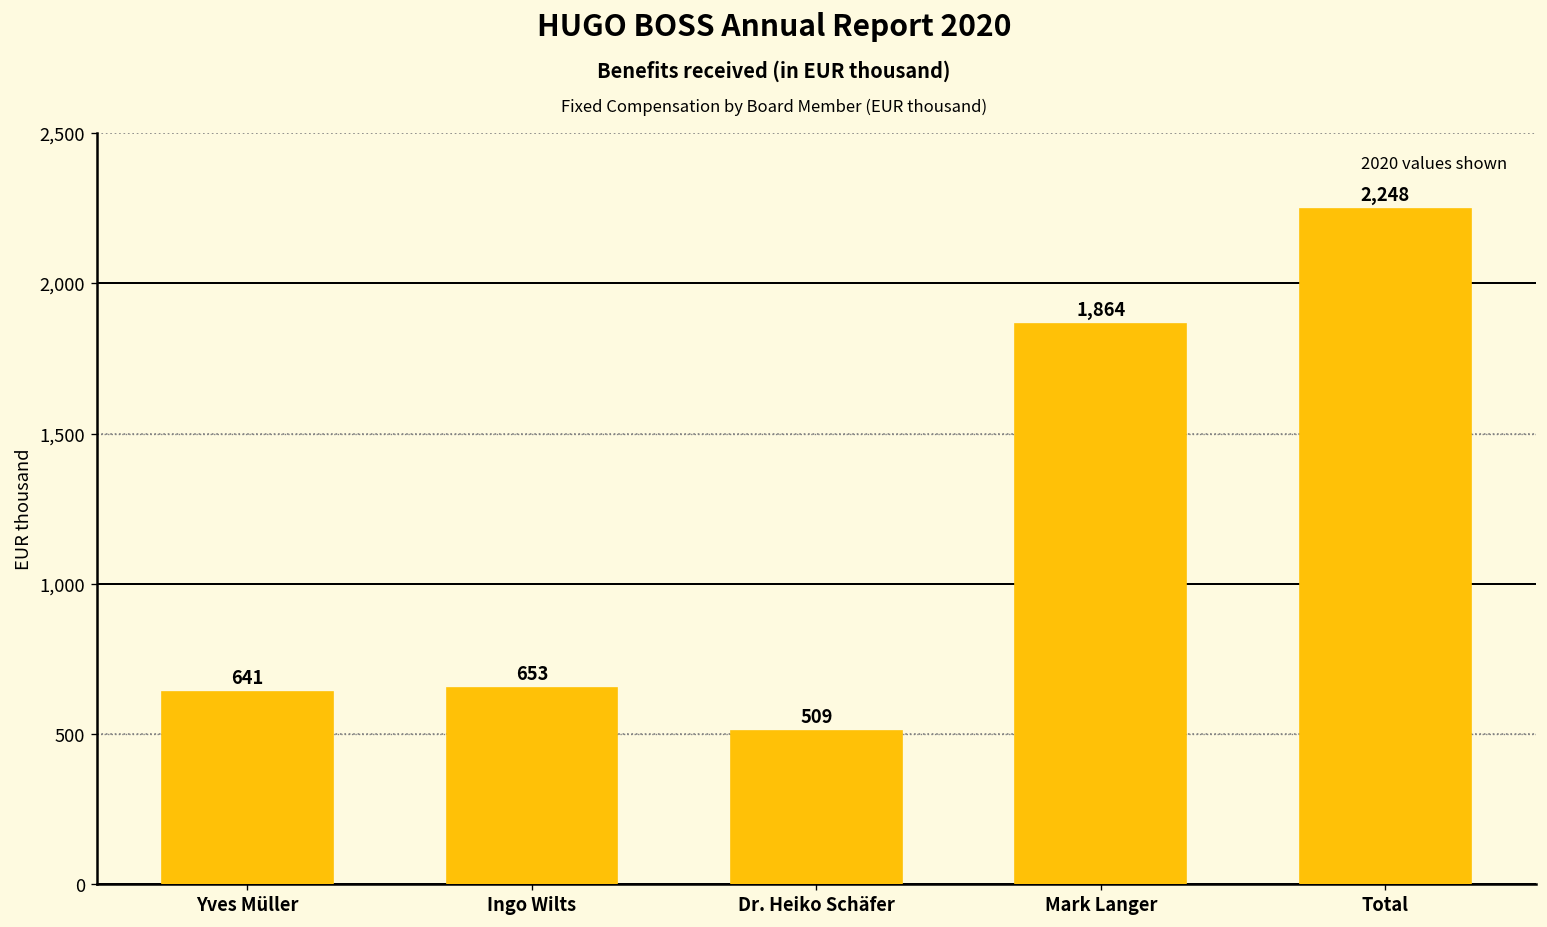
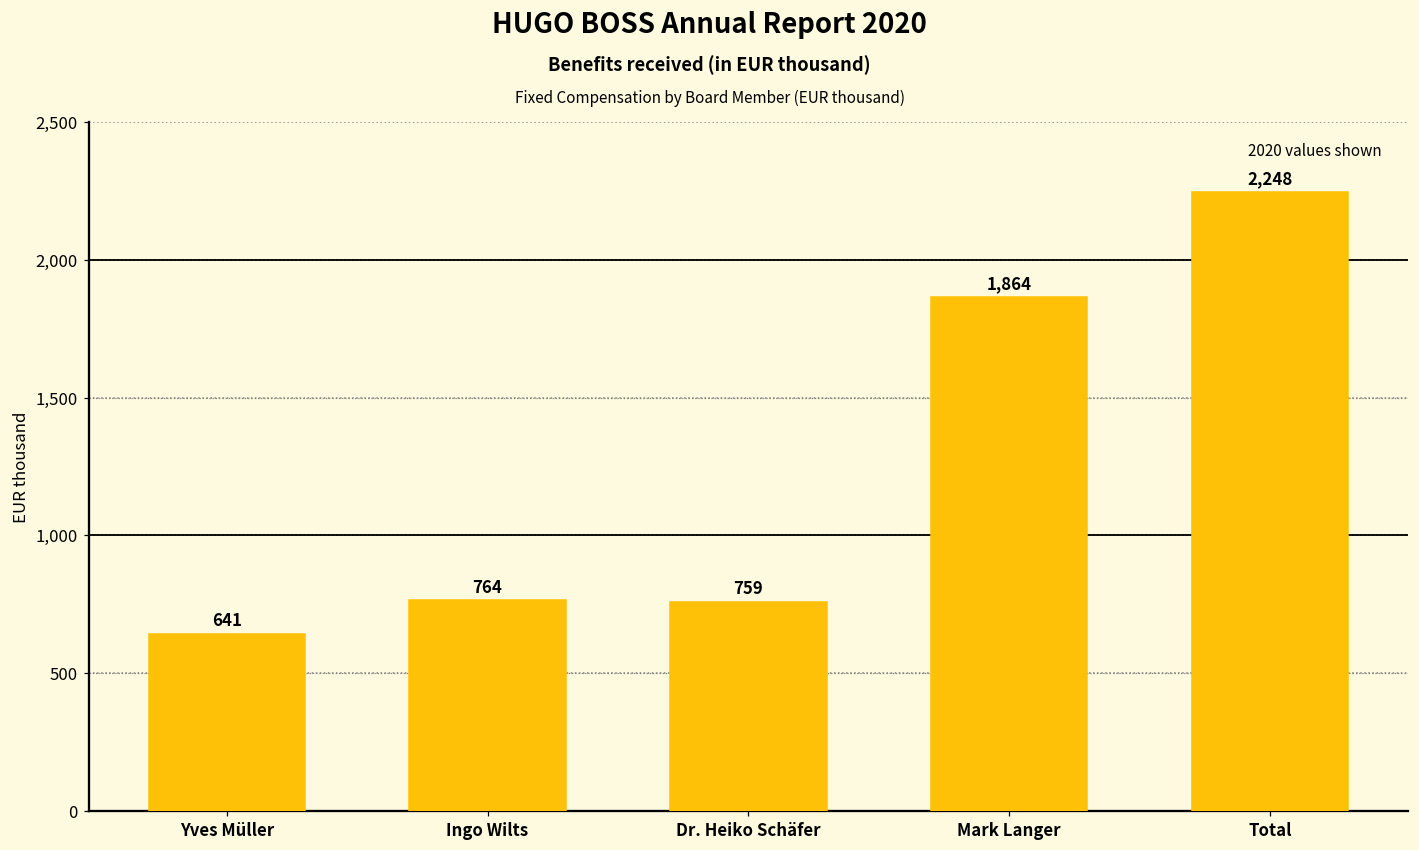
Ingo Wilts: 653 -> 764
Dr. Heiko Schäfer: 509 -> 759
